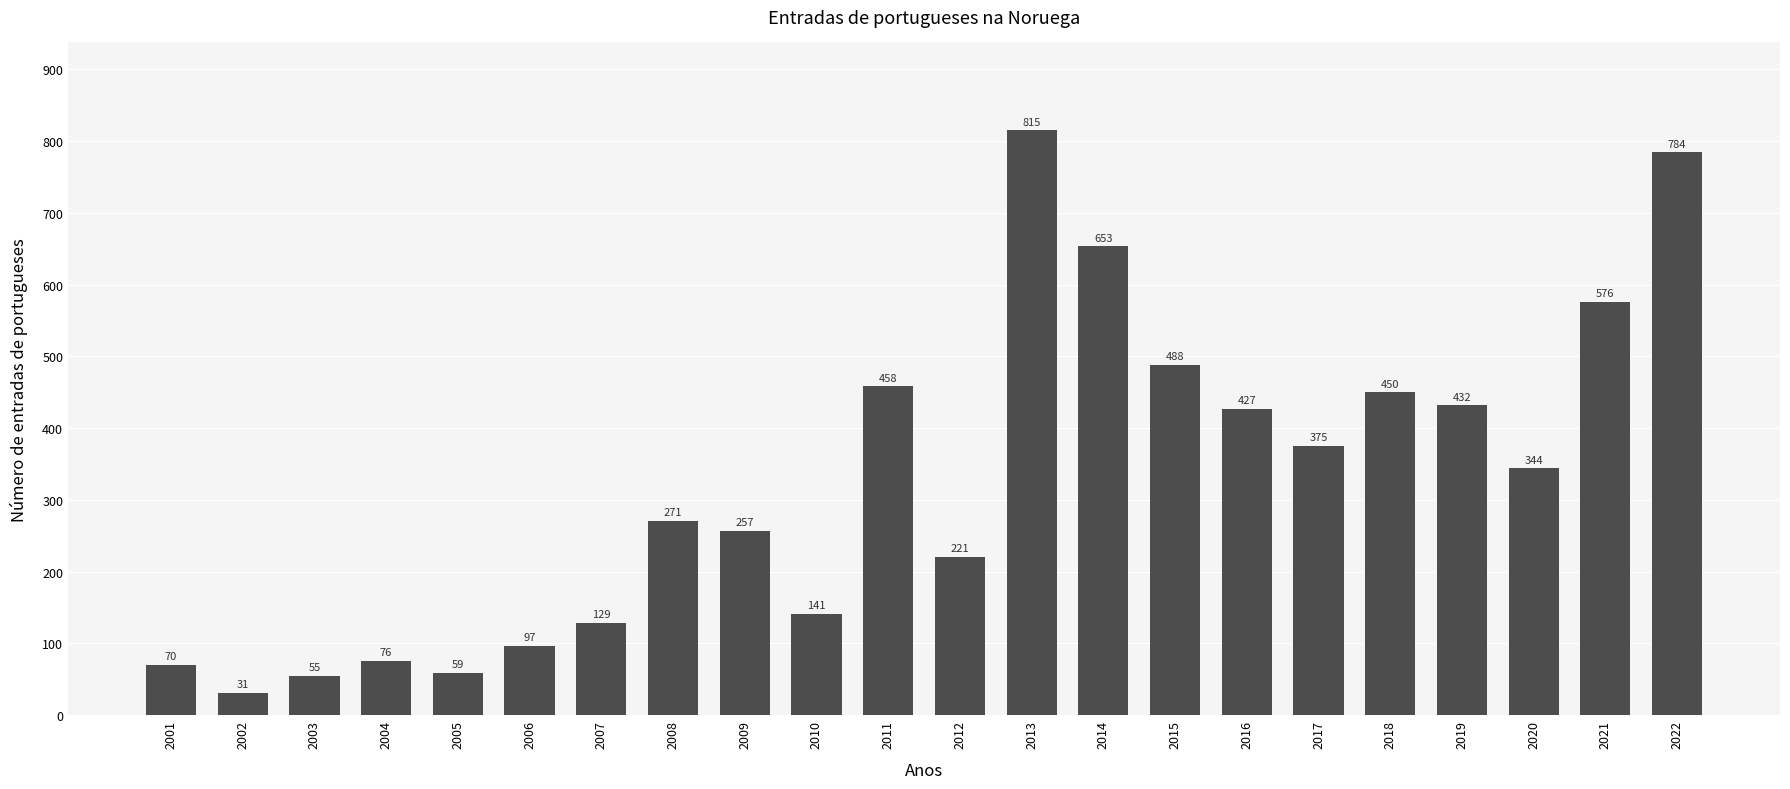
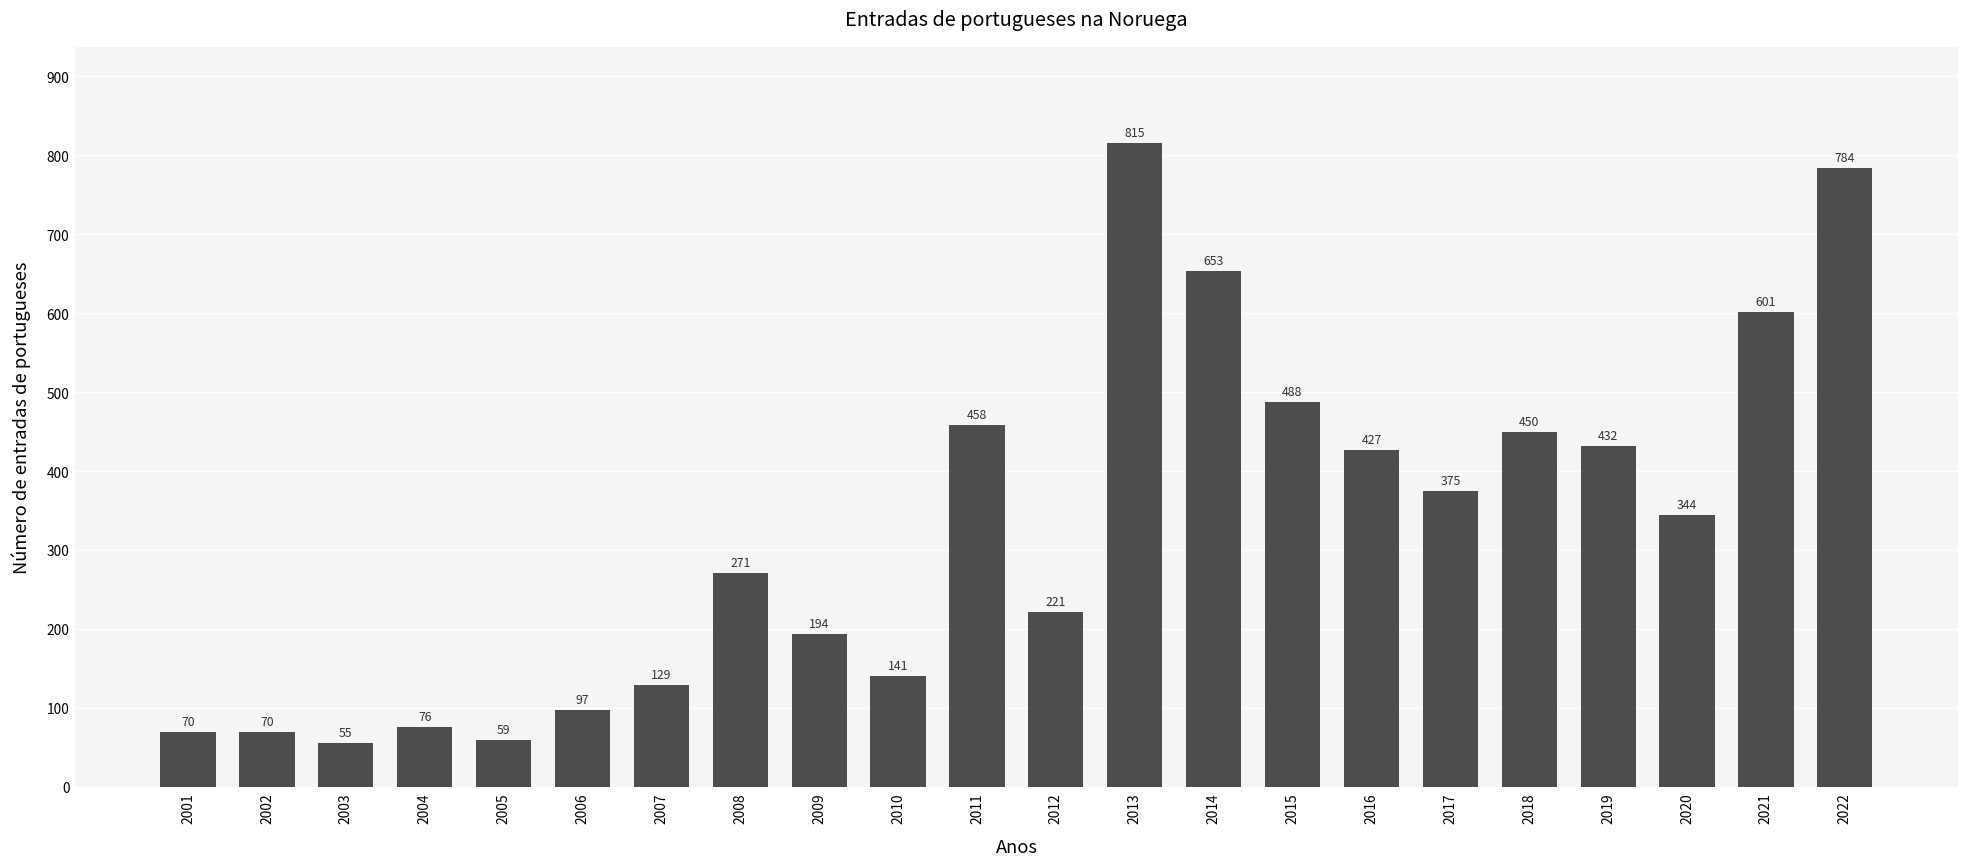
2002: 31 -> 70
2009: 257 -> 194
2021: 576 -> 601
